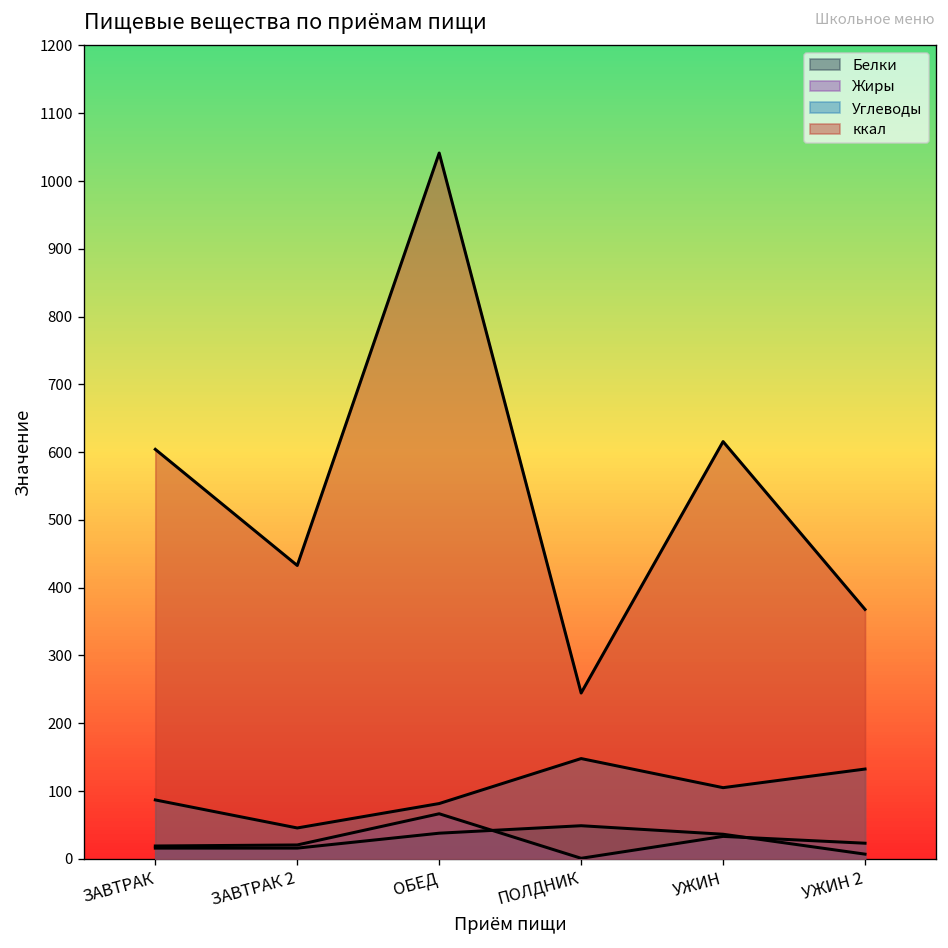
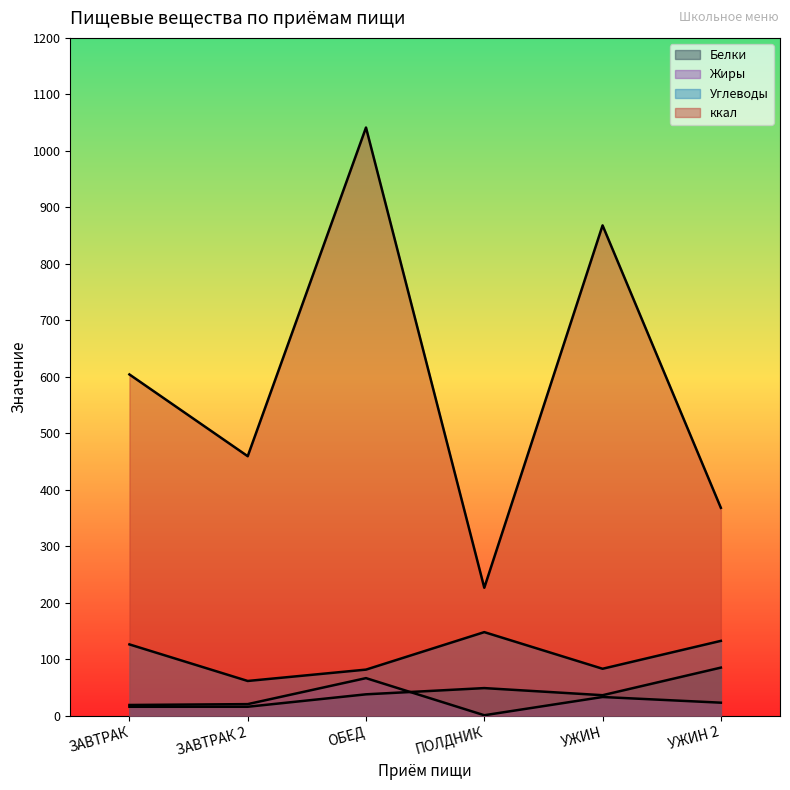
Углеводы, ЗАВТРАК: 90 -> 130
Углеводы, ЗАВТРАК 2: 50 -> 60
ккал, ЗАВТРАК 2: 430 -> 460
ккал, ПОЛДНИК: 240 -> 230
Углеводы, УЖИН: 110 -> 80
ккал, УЖИН: 620 -> 870
Белки, УЖИН 2: 10 -> 90
